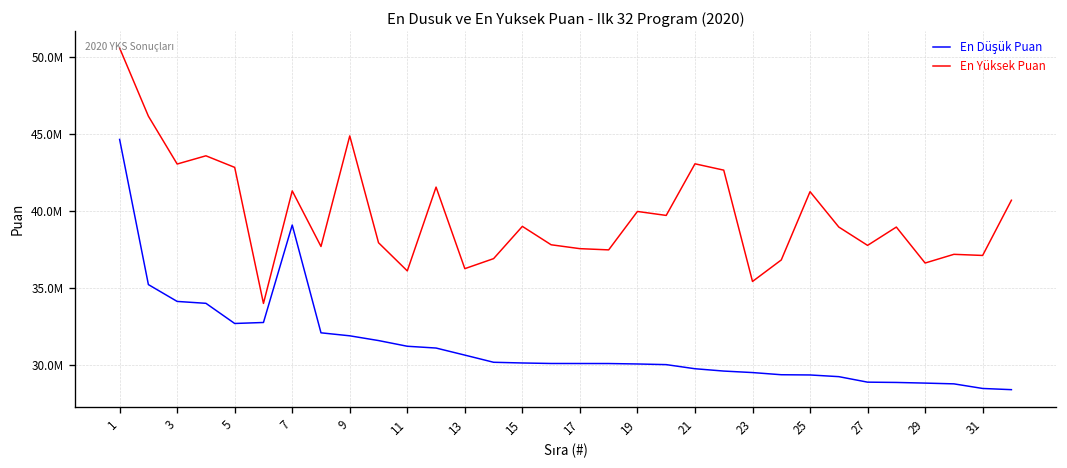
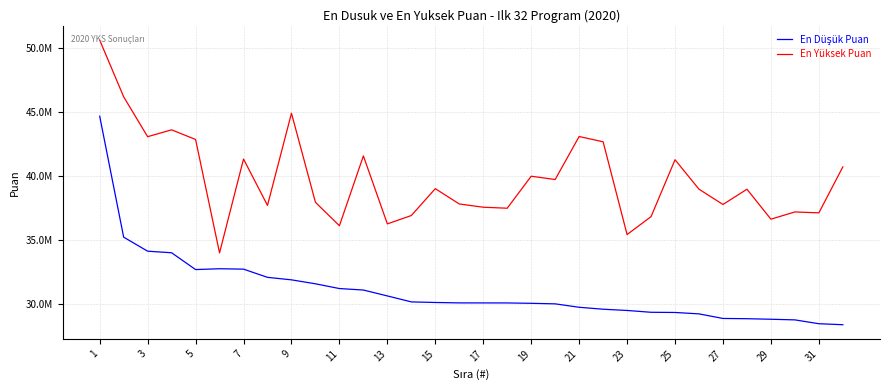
En Düşük Puan, 7: 39100000 -> 32700000
